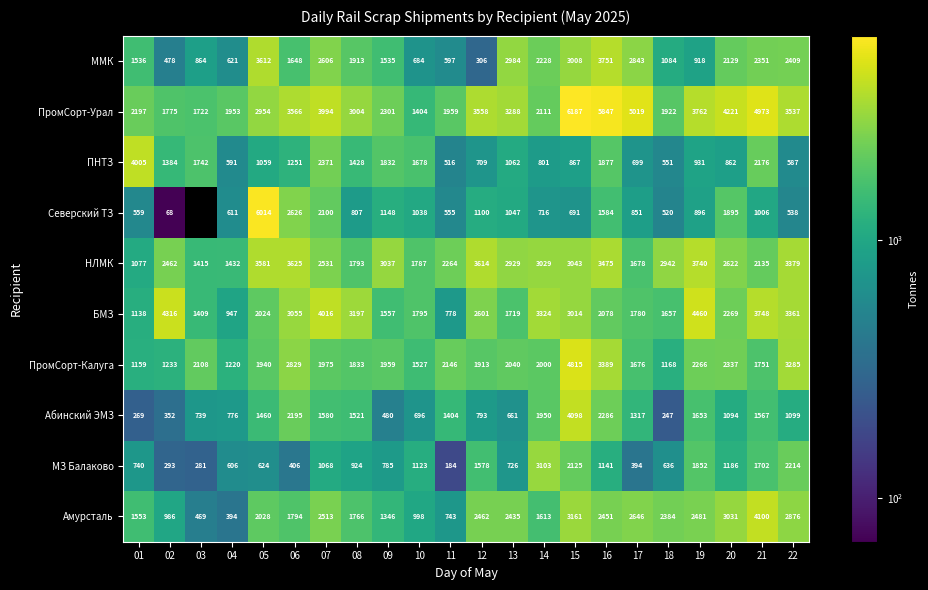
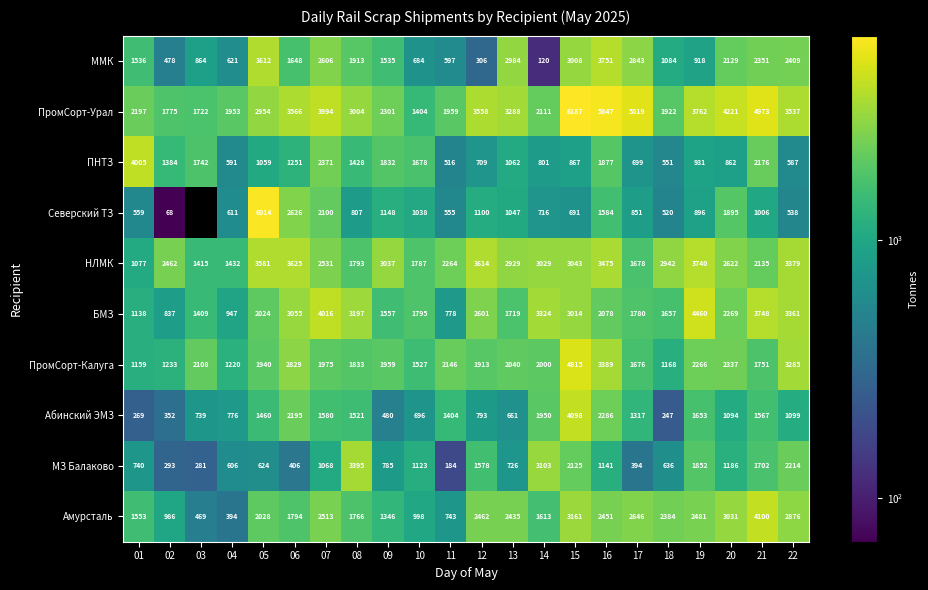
ММК, 14: 2228 -> 120
БМЗ, 02: 4316 -> 837
МЗ Балаково, 08: 924 -> 3395
